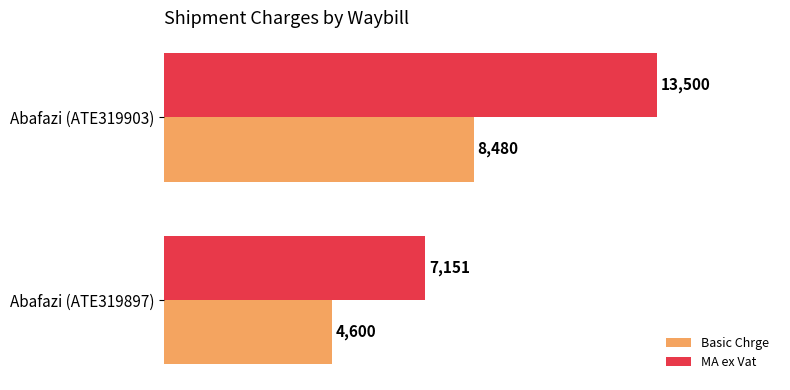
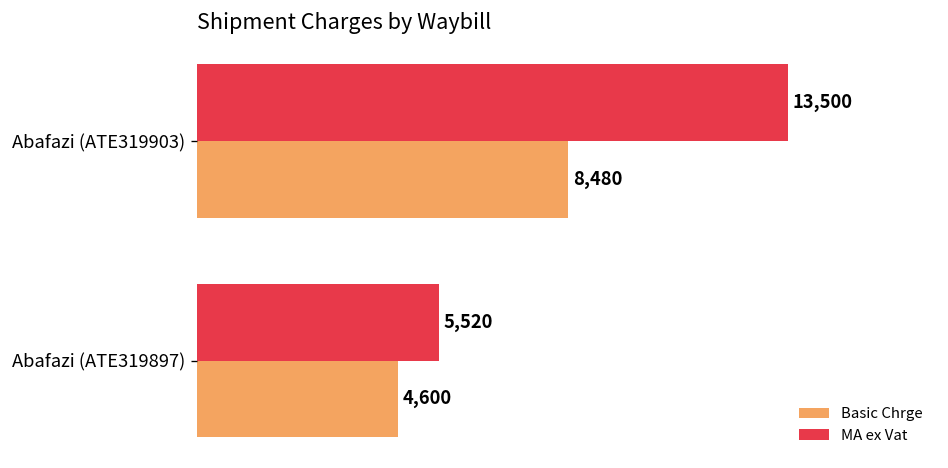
MA ex Vat, Abafazi (ATE319897): 7,151 -> 5,520
